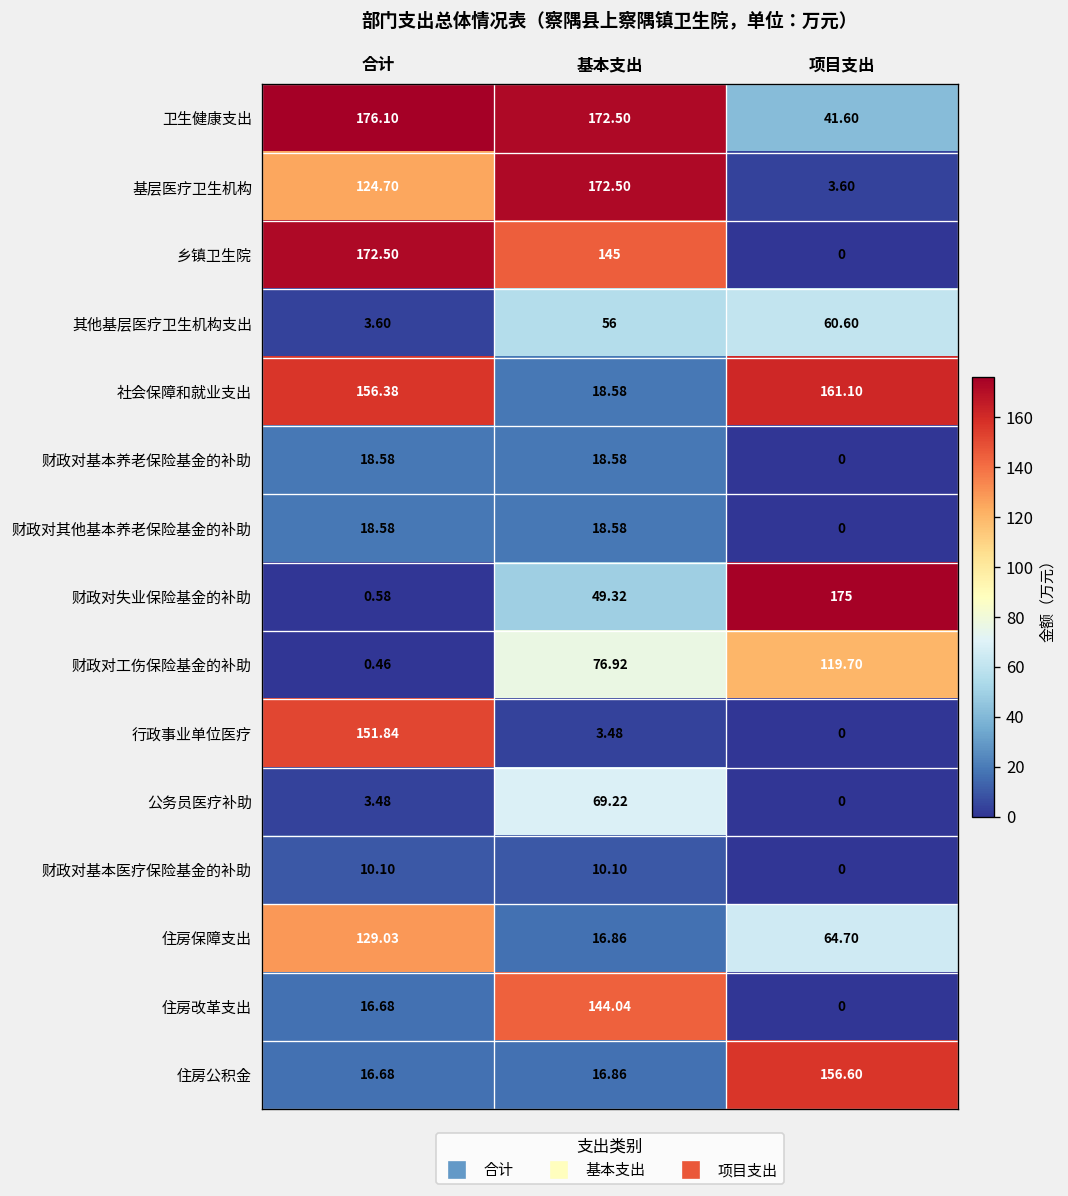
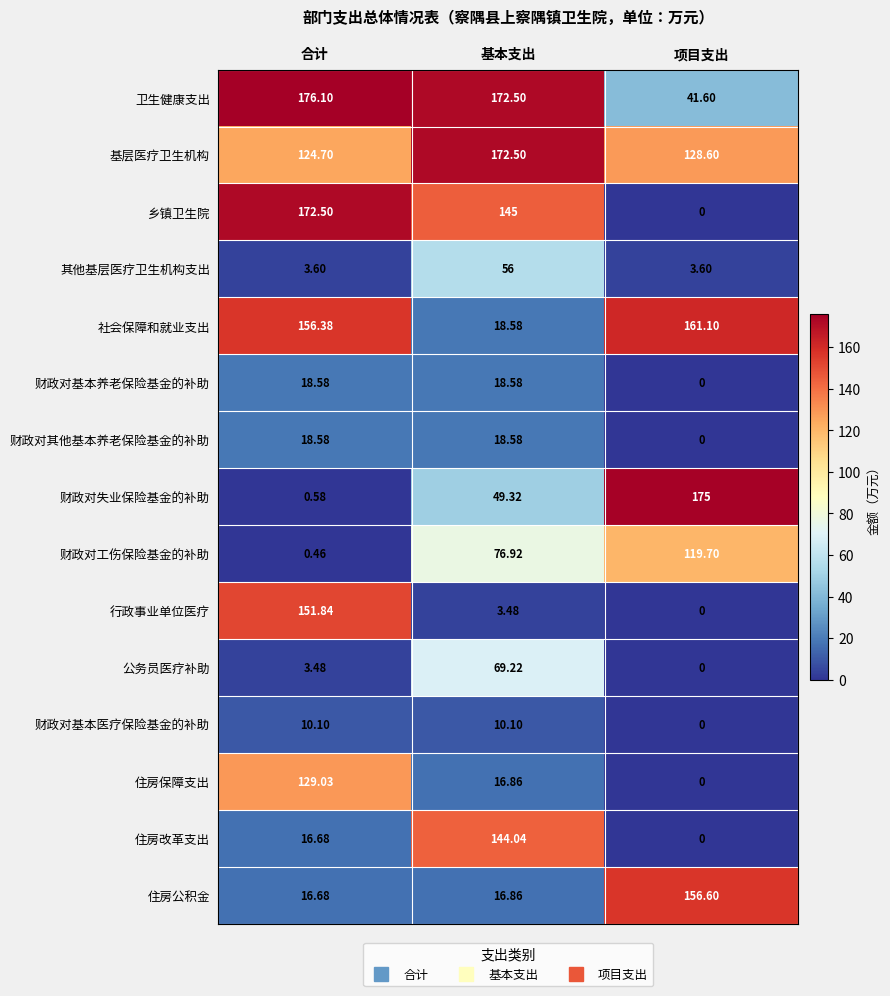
基层医疗卫生机构, 项目支出: 3.60 -> 128.60
其他基层医疗卫生机构支出, 项目支出: 60.60 -> 3.60
住房保障支出, 项目支出: 64.70 -> 0
